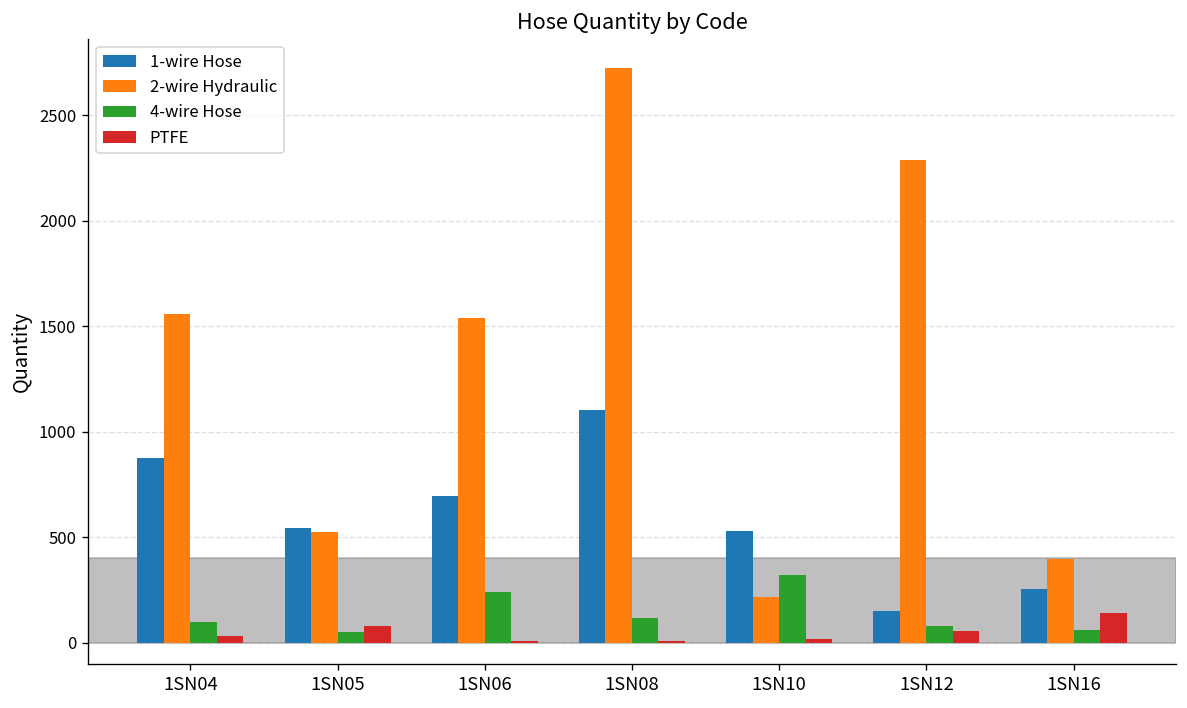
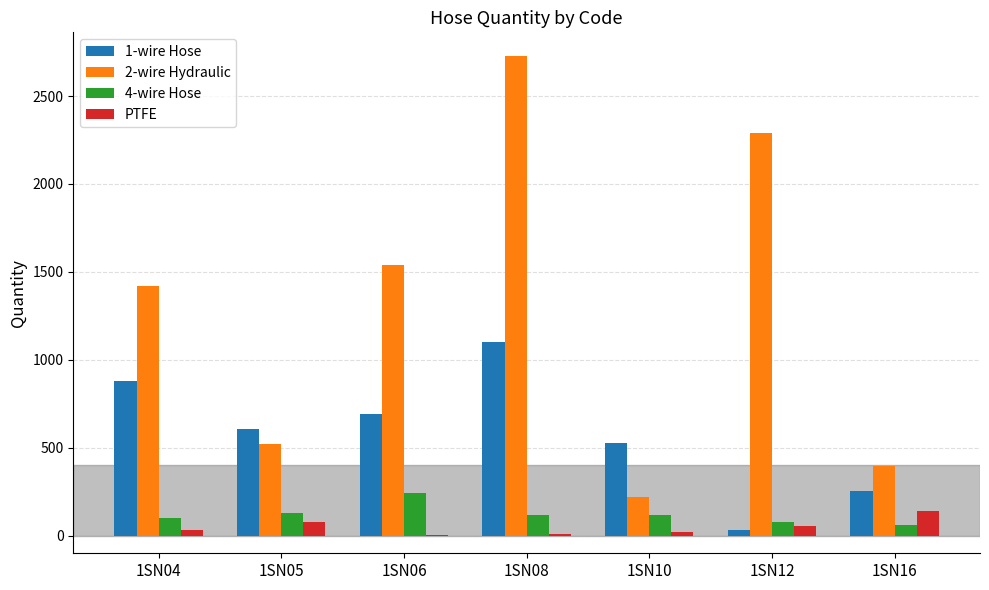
2-wire Hydraulic, 1SN04: 1560 -> 1420
1-wire Hose, 1SN05: 540 -> 600
4-wire Hose, 1SN05: 50 -> 130
4-wire Hose, 1SN10: 320 -> 120
1-wire Hose, 1SN12: 150 -> 30
